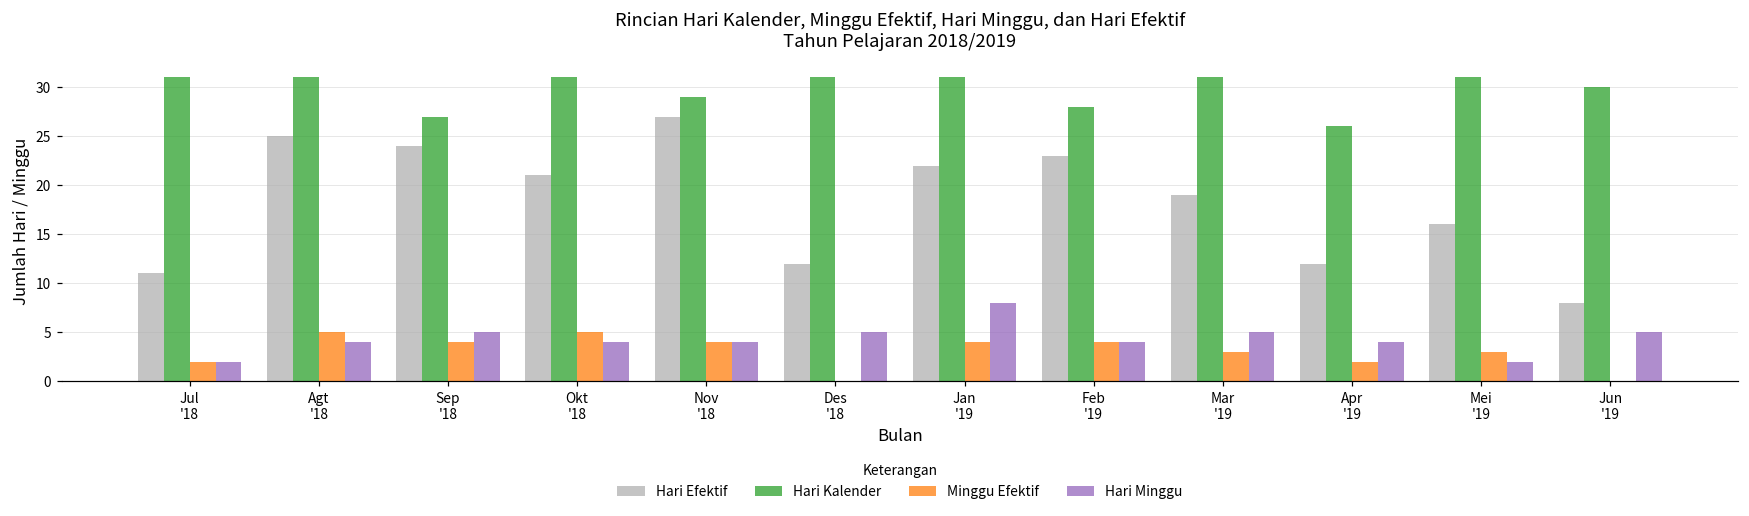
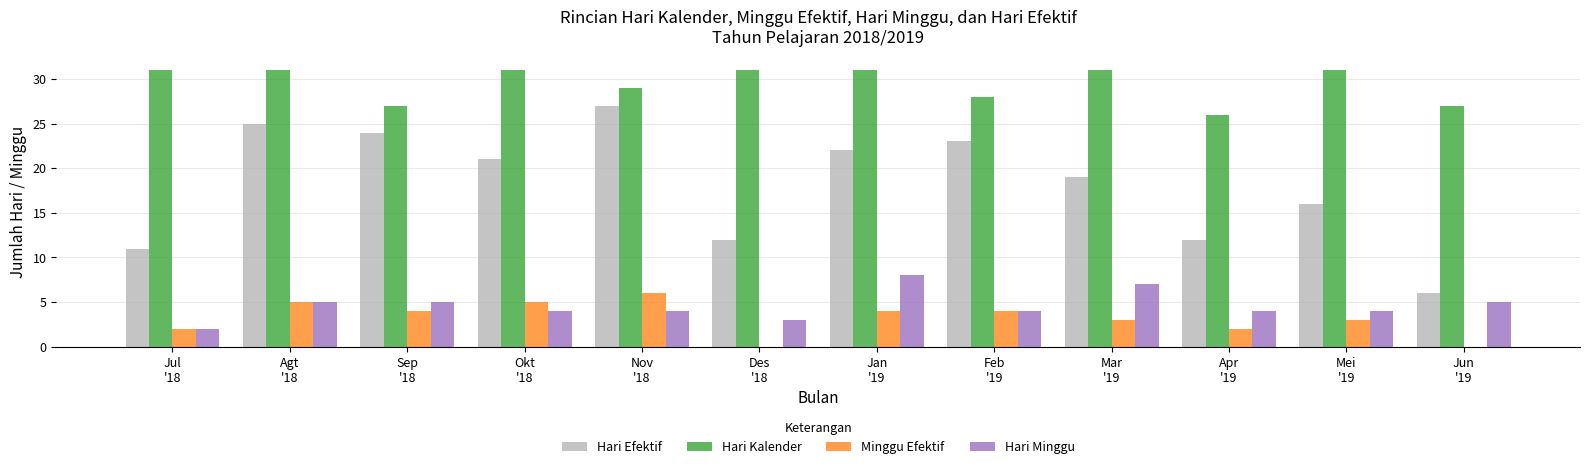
Hari Minggu, Agt '18: 4 -> 5
Minggu Efektif, Nov '18: 4 -> 6
Hari Minggu, Des '18: 5 -> 3
Hari Minggu, Mar '19: 5 -> 7
Hari Minggu, Mei '19: 2 -> 4
Hari Efektif, Jun '19: 8 -> 6
Hari Kalender, Jun '19: 30 -> 27
